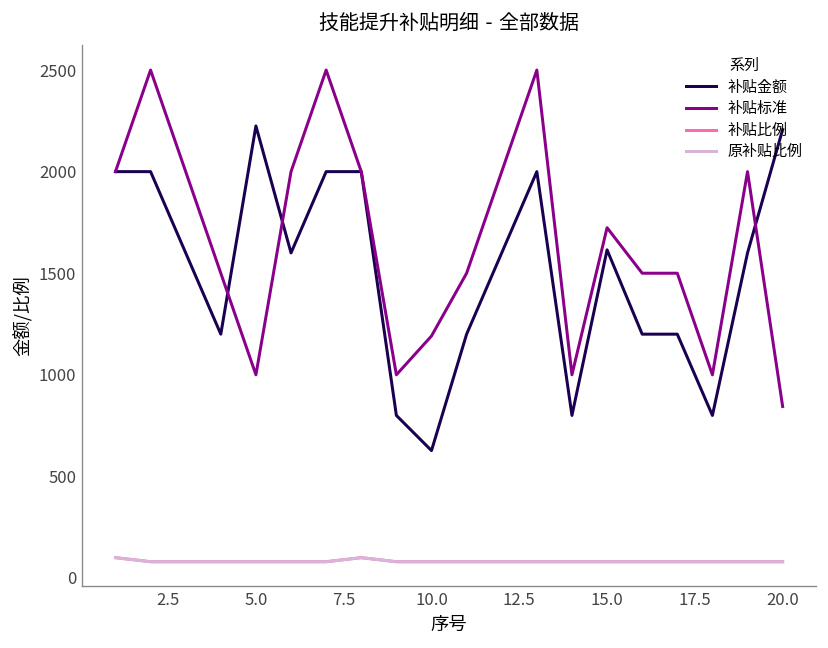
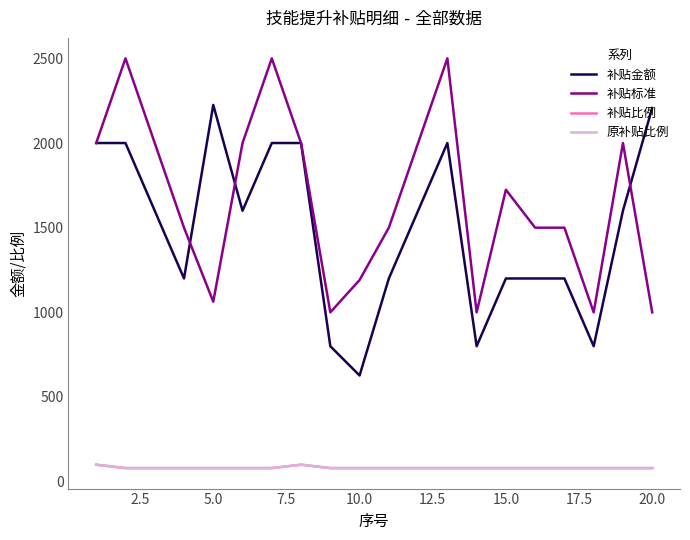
补贴标准, 5.0: 1000 -> 1060
补贴金额, 15.0: 1620 -> 1200
补贴标准, 20.0: 840 -> 1000
